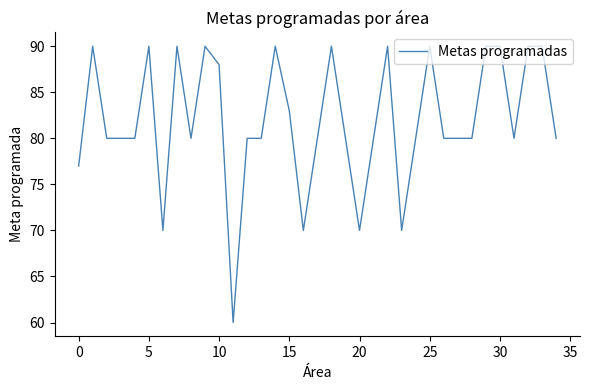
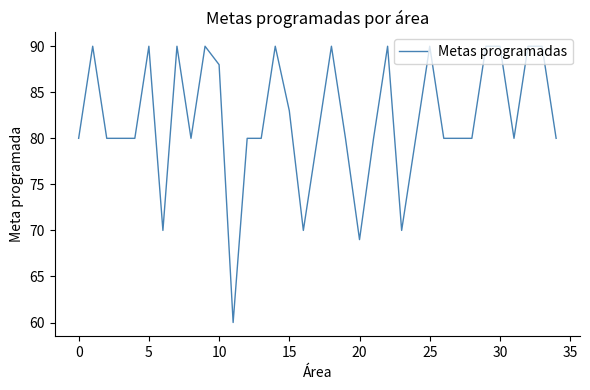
0: 77 -> 80
20: 70 -> 69
